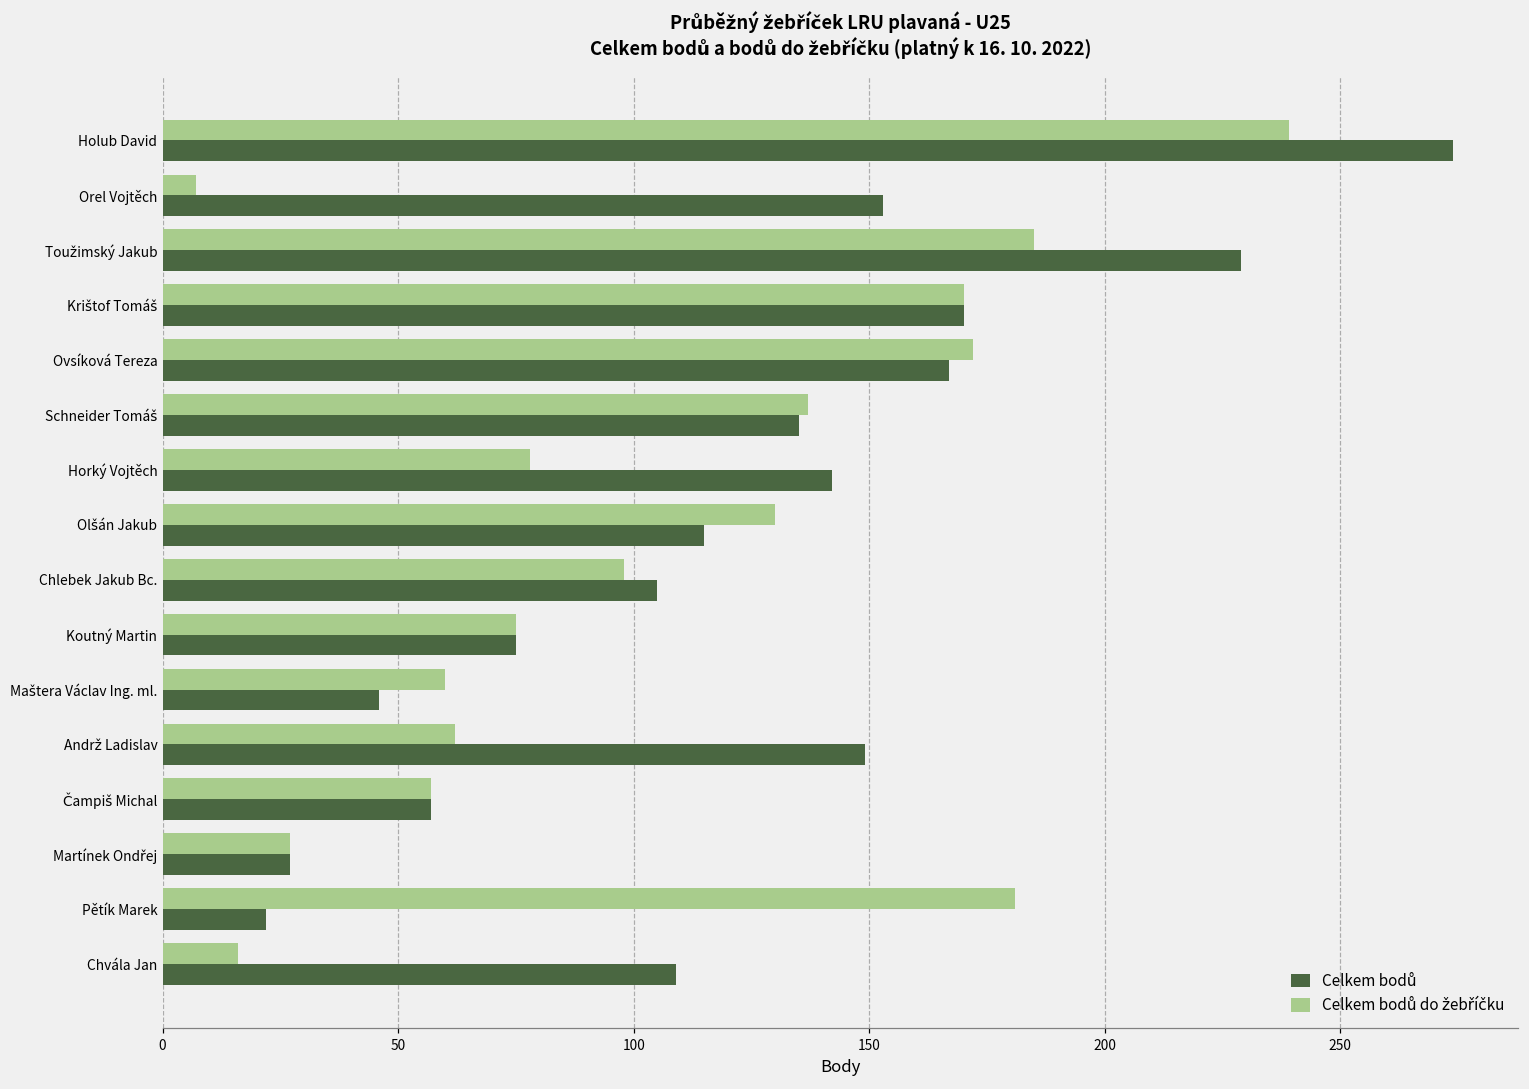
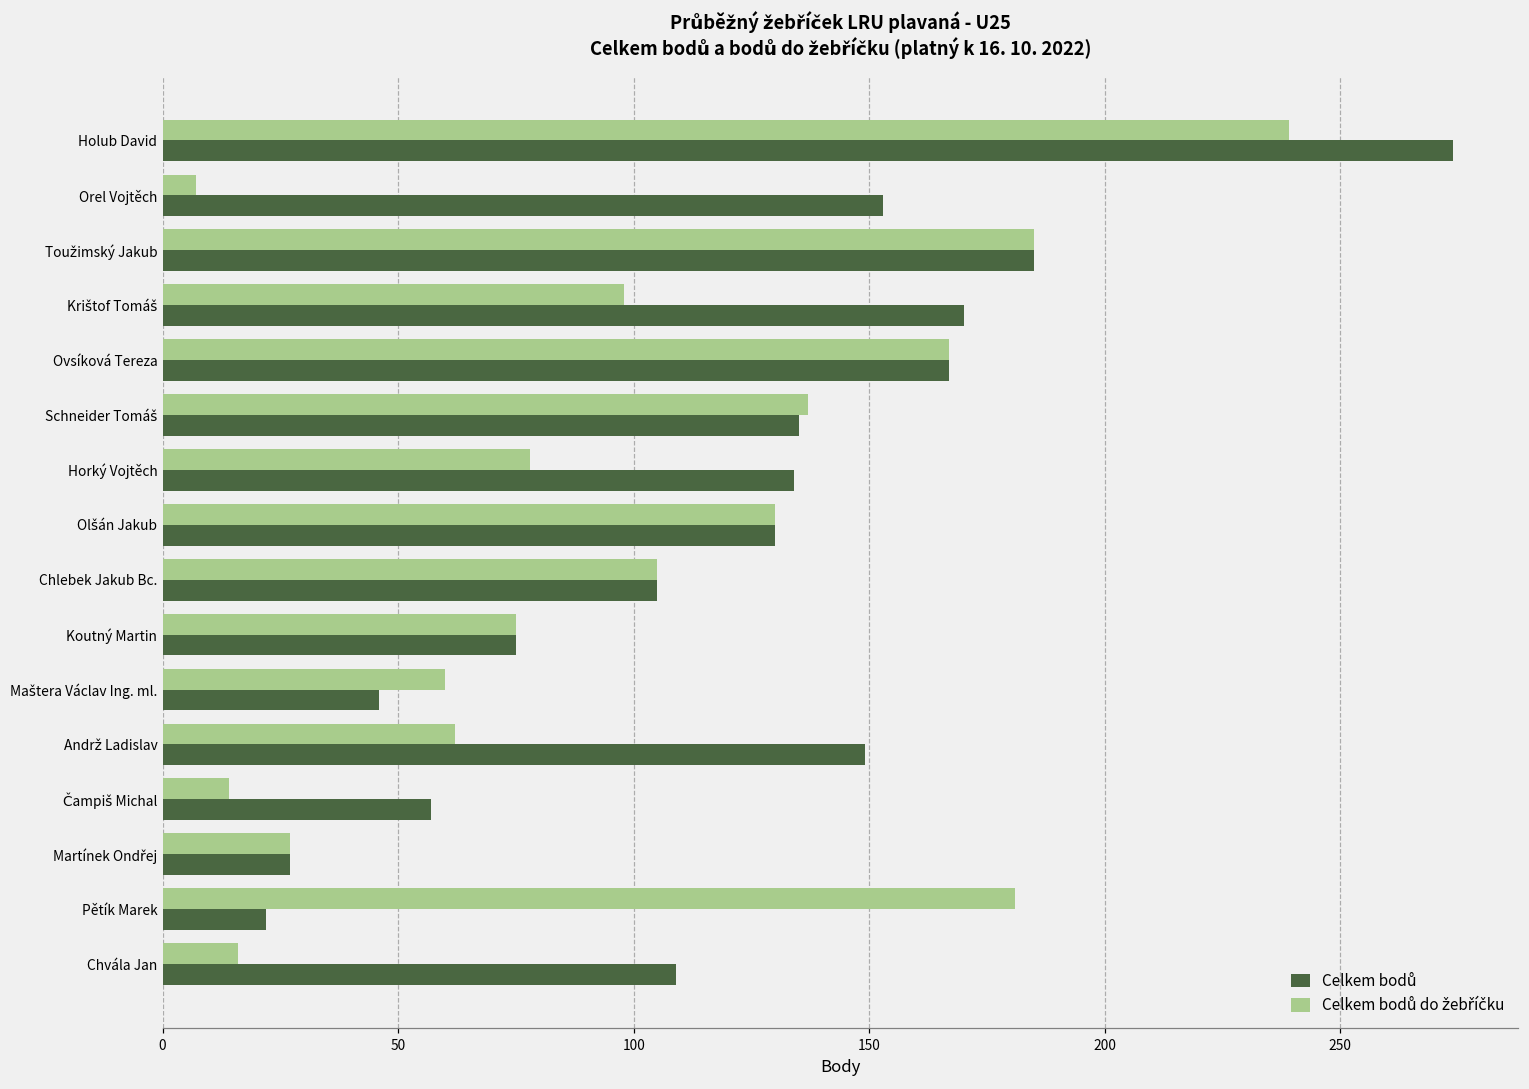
Celkem bodů, Toužimský Jakub: 229 -> 185
Celkem bodů do žebříčku, Krištof Tomáš: 170 -> 98
Celkem bodů do žebříčku, Ovsíková Tereza: 172 -> 167
Celkem bodů, Horký Vojtěch: 142 -> 134
Celkem bodů, Olšán Jakub: 115 -> 130
Celkem bodů do žebříčku, Chlebek Jakub Bc.: 98 -> 105
Celkem bodů do žebříčku, Čampiš Michal: 57 -> 14
